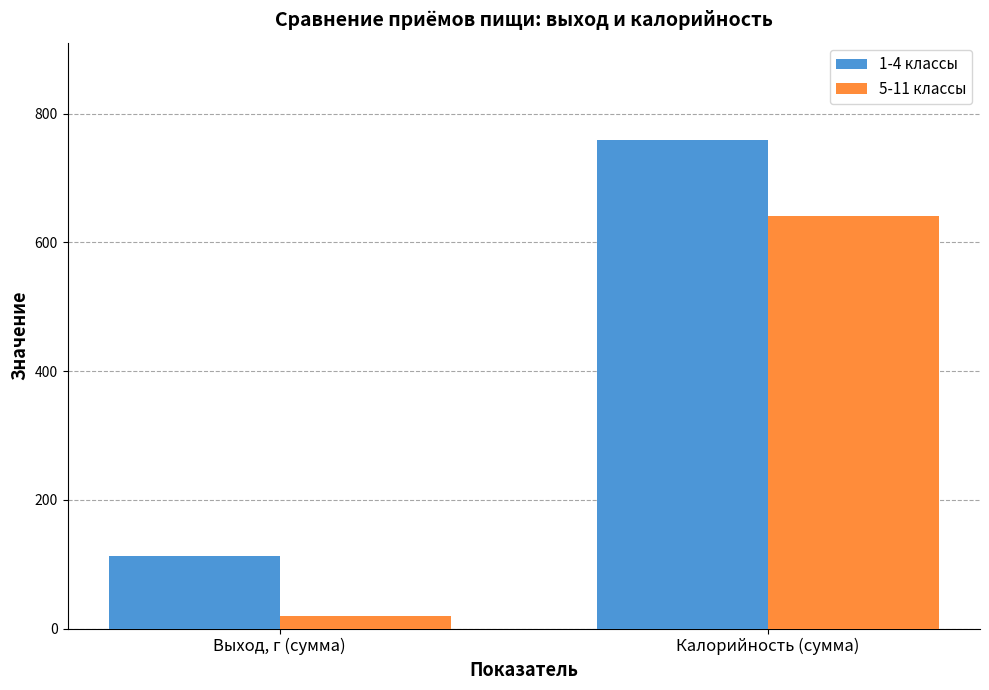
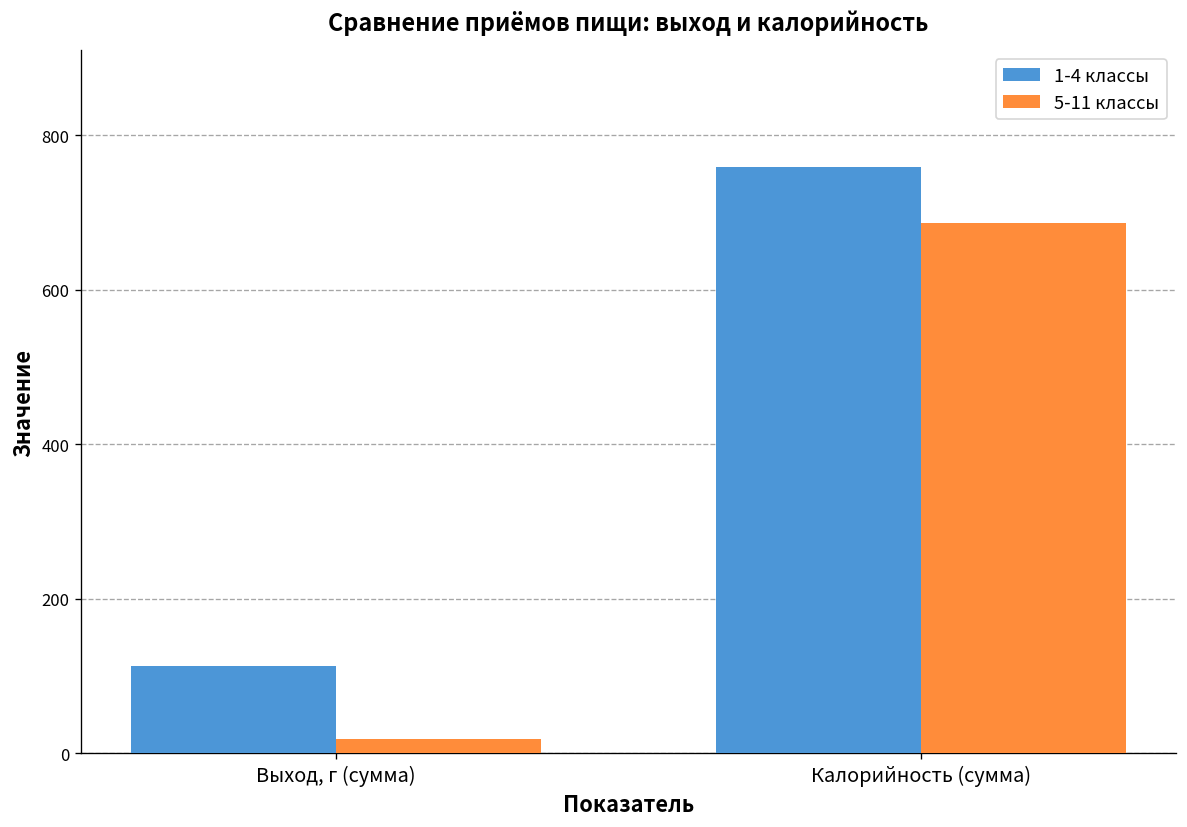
5-11 классы, Калорийность (сумма): 640 -> 690
